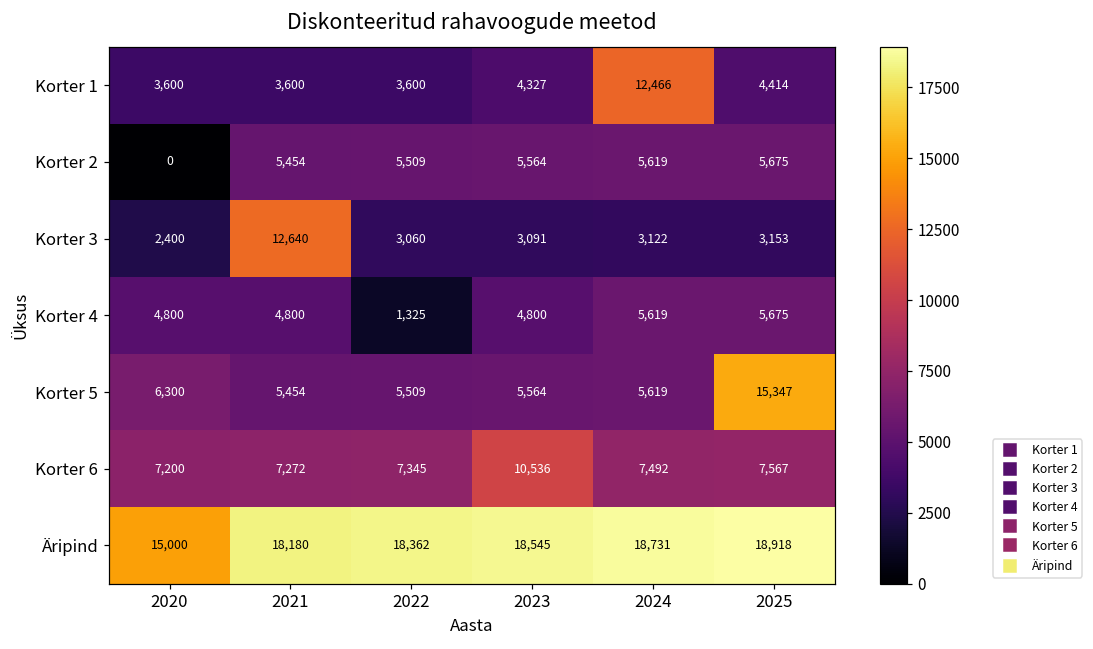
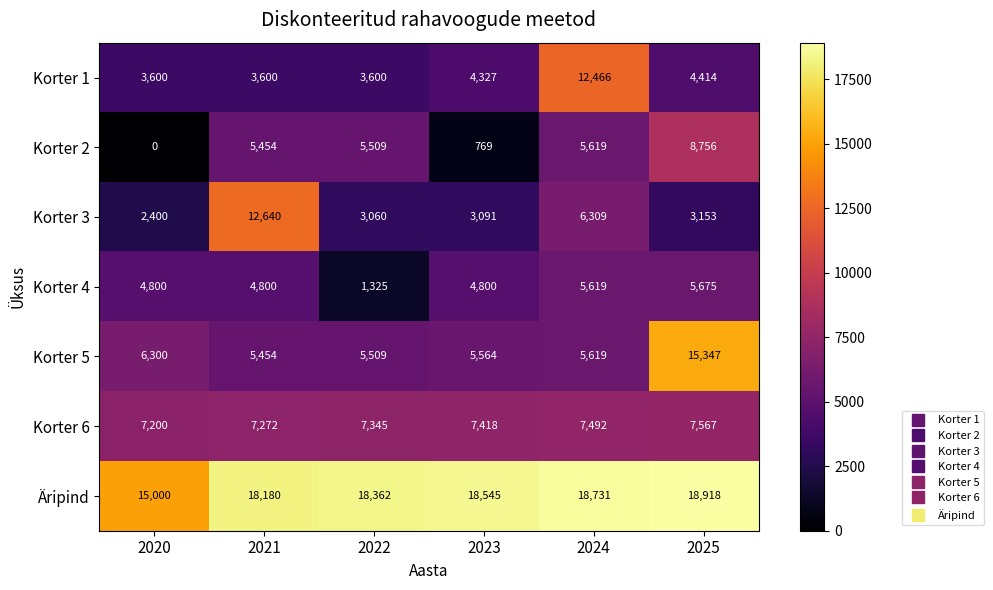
Korter 2, 2023: 5,564 -> 769
Korter 2, 2025: 5,675 -> 8,756
Korter 3, 2024: 3,122 -> 6,309
Korter 6, 2023: 10,536 -> 7,418
